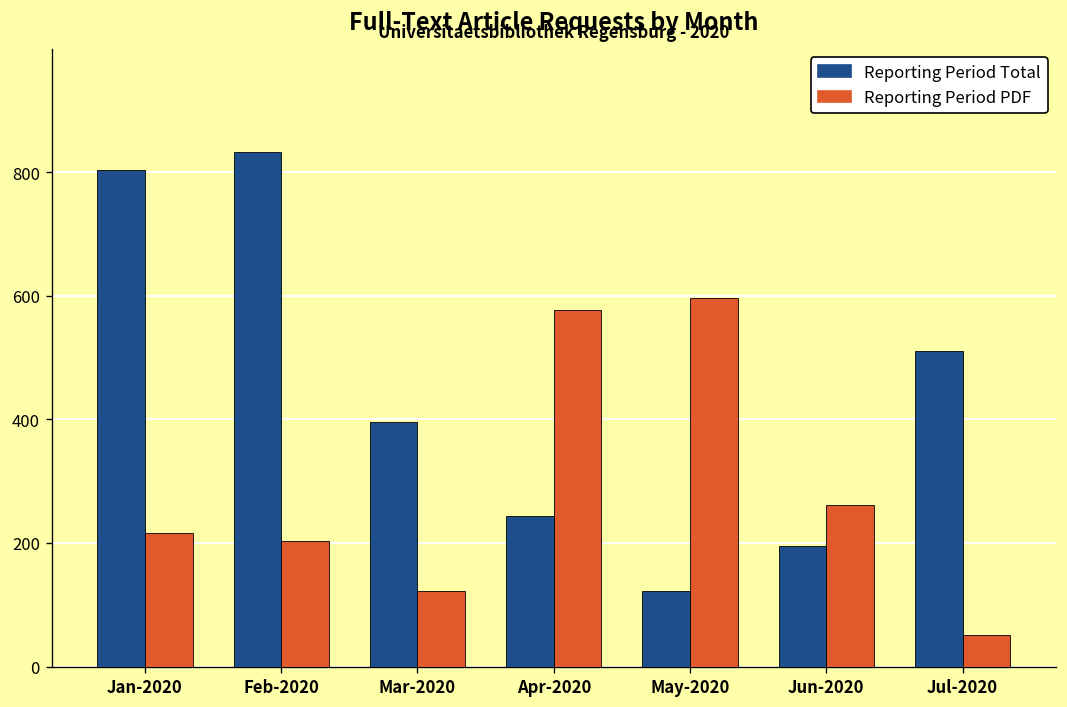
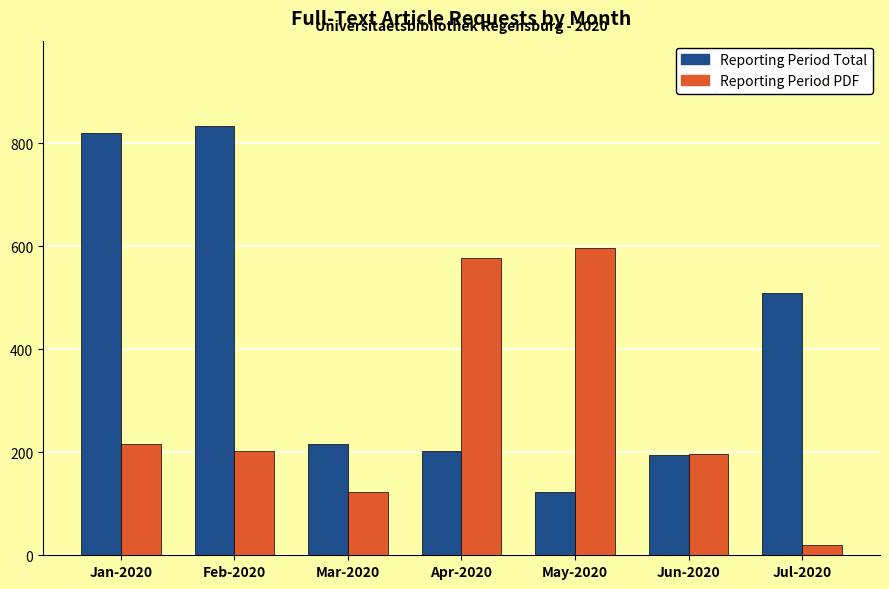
Reporting Period Total, Jan-2020: 800 -> 820
Reporting Period Total, Mar-2020: 400 -> 220
Reporting Period Total, Apr-2020: 240 -> 200
Reporting Period PDF, Jun-2020: 260 -> 200
Reporting Period PDF, Jul-2020: 50 -> 20
